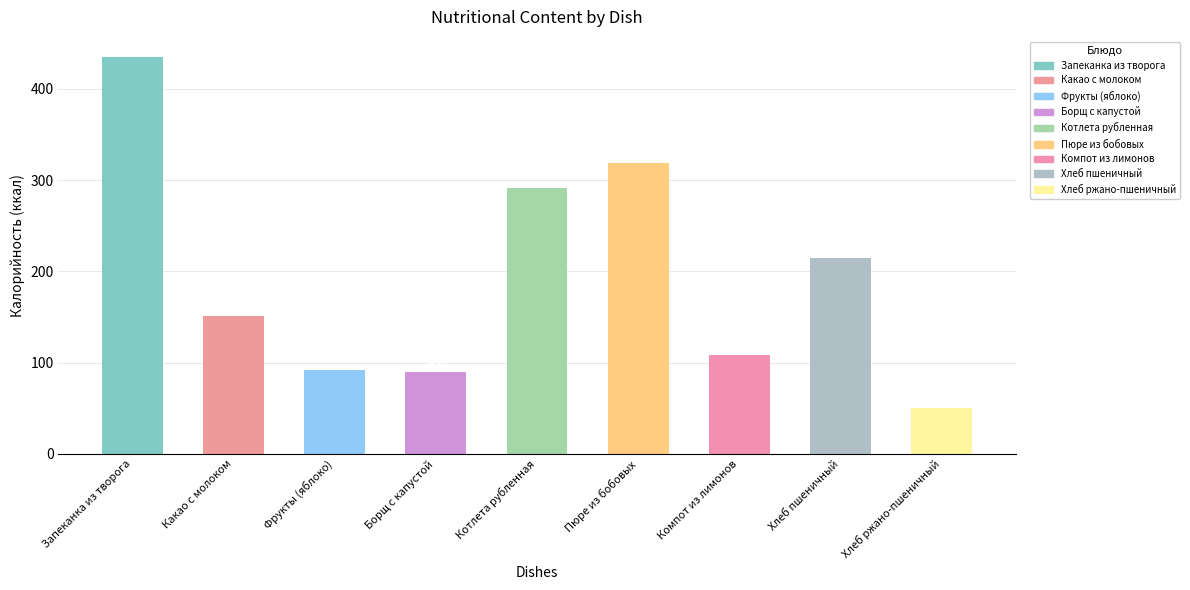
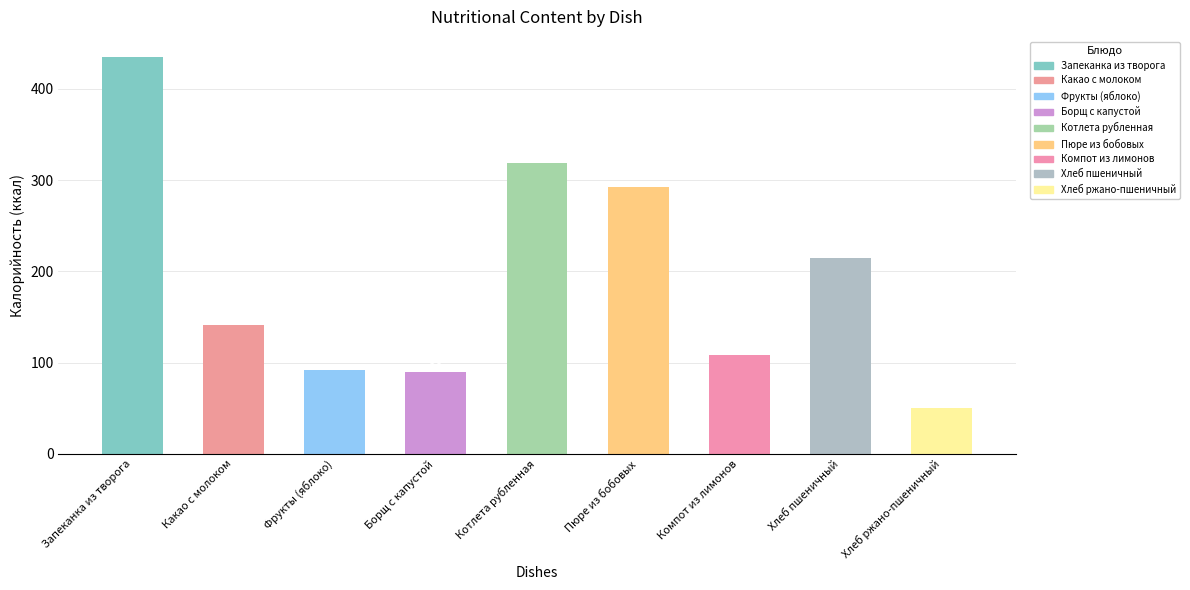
Какао с молоком: 150 -> 140
Котлета рубленная: 290 -> 320
Пюре из бобовых: 320 -> 290
